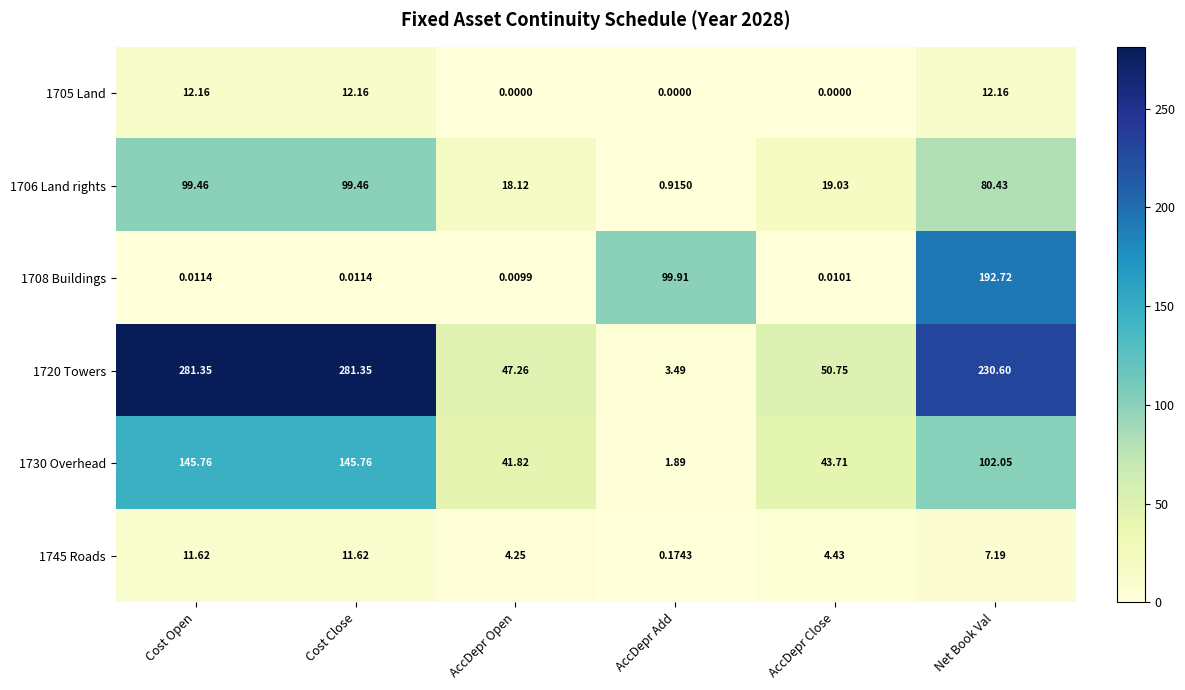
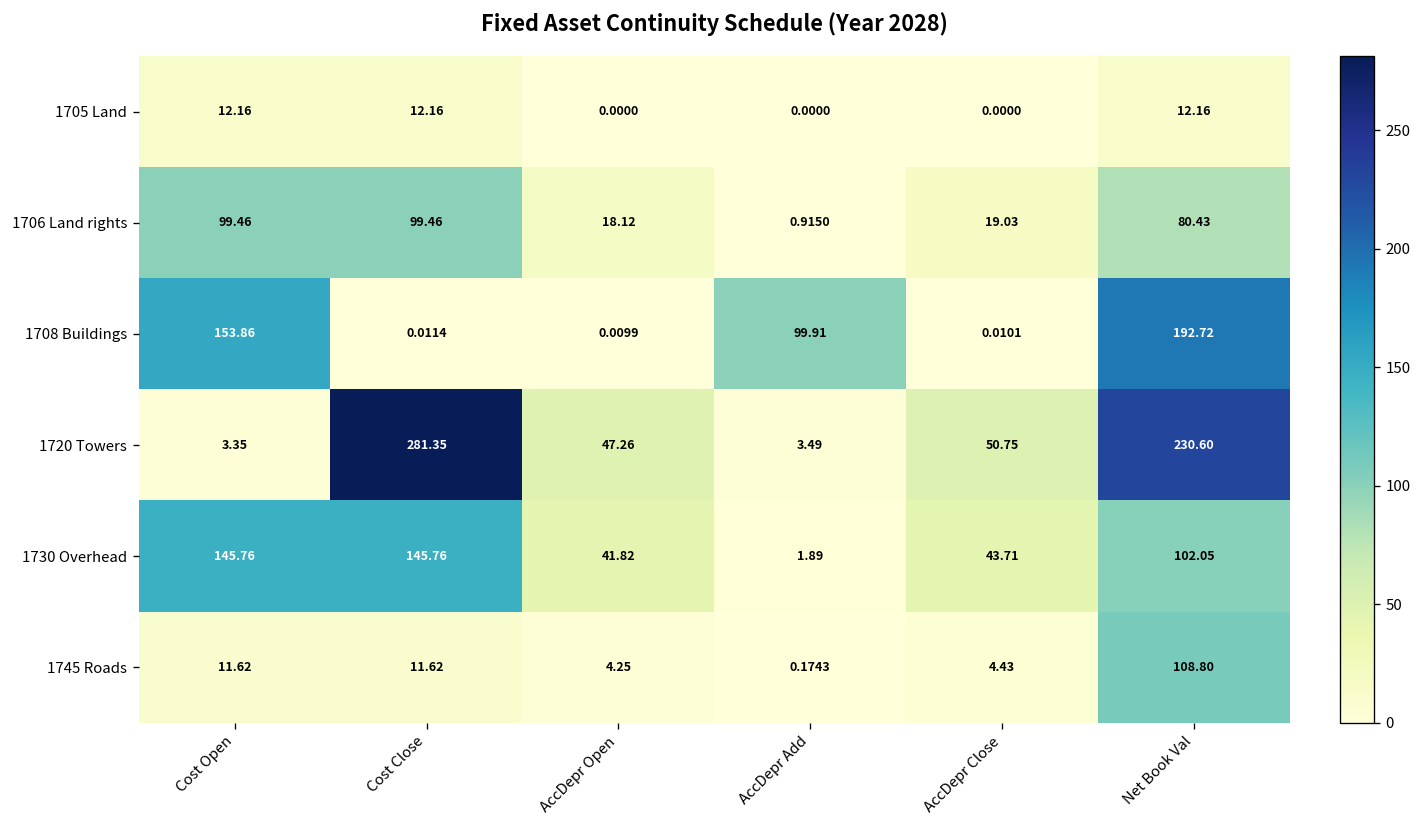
1708 Buildings, Cost Open: 0.0114 -> 153.86
1720 Towers, Cost Open: 281.35 -> 3.35
1745 Roads, Net Book Val: 7.19 -> 108.80
